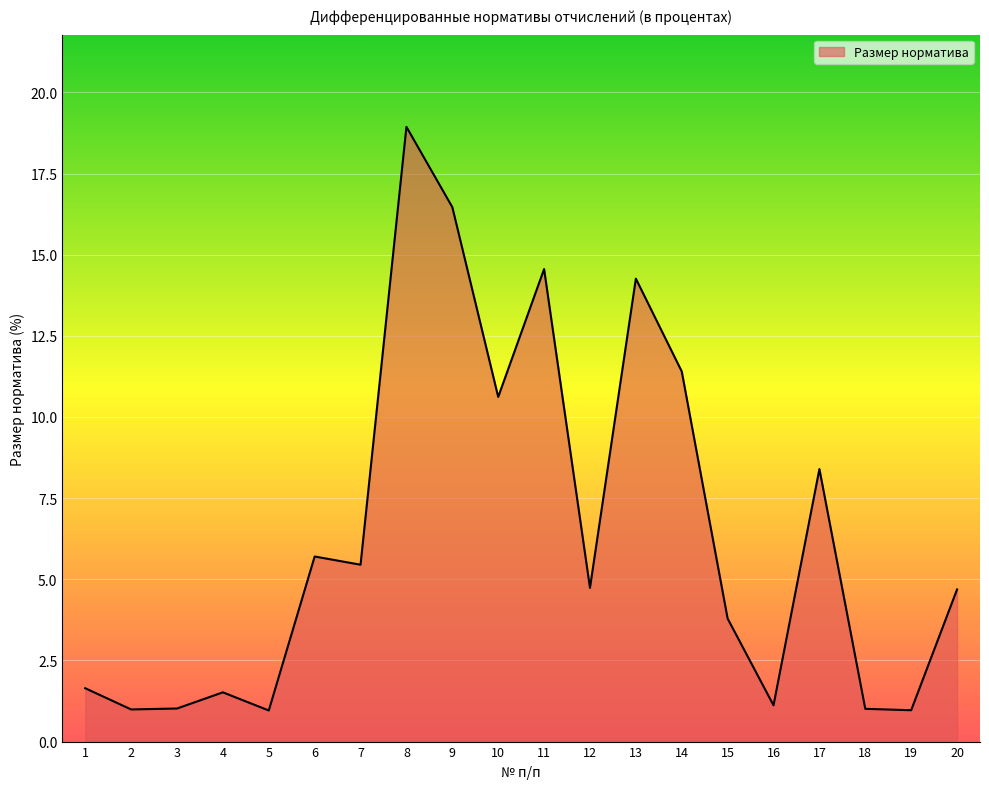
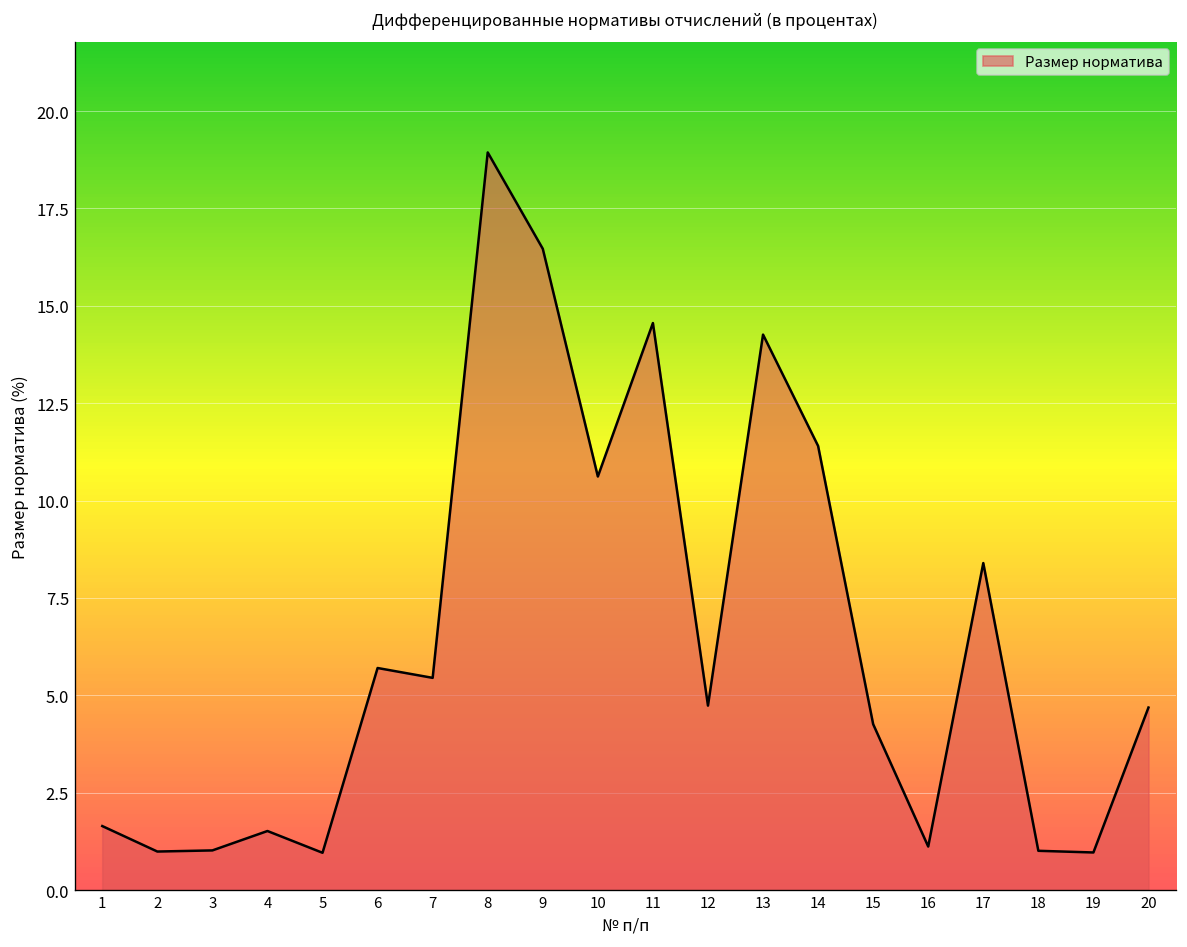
15: 3.8 -> 4.3
